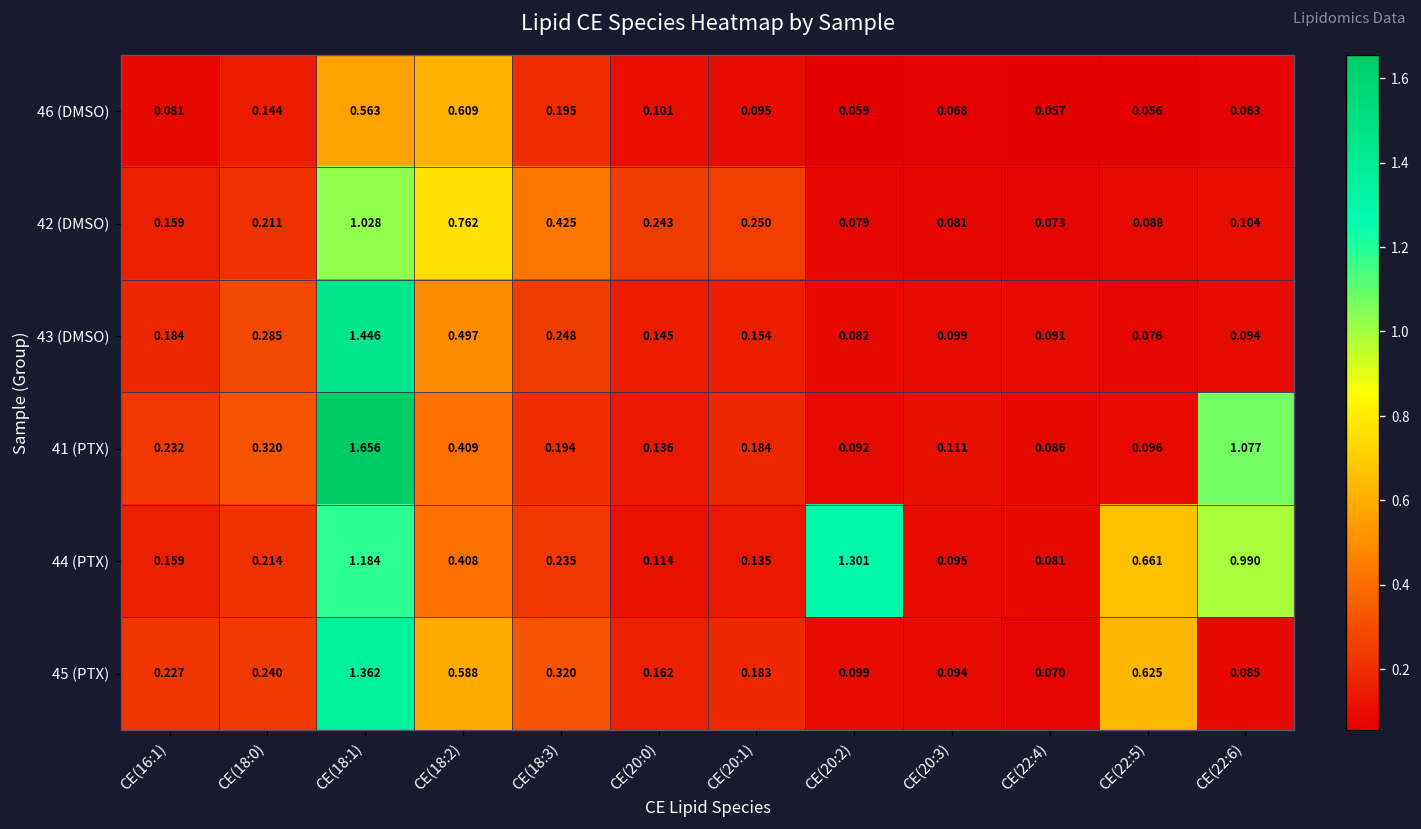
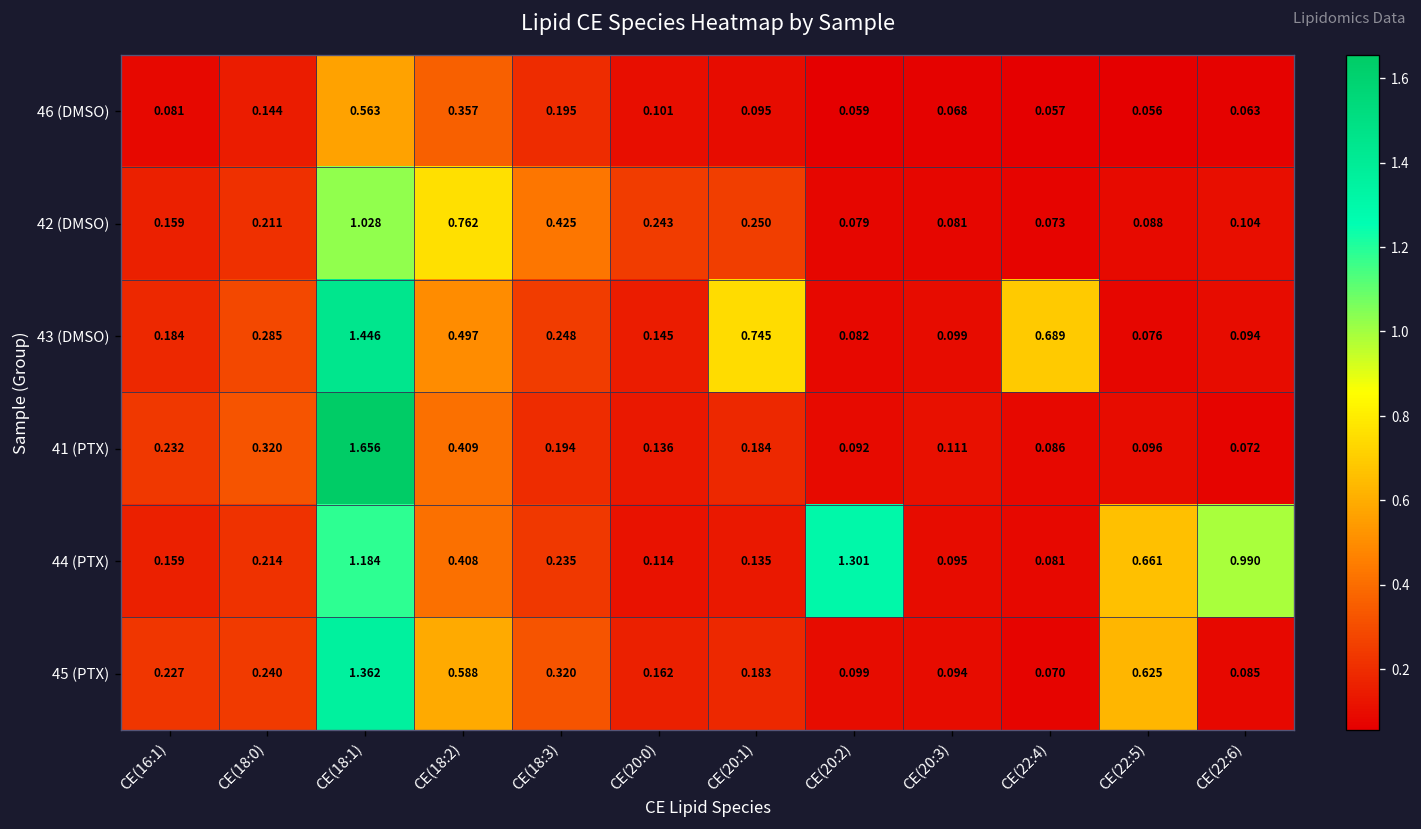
46 (DMSO), CE(18:2): 0.609 -> 0.357
43 (DMSO), CE(20:1): 0.154 -> 0.745
43 (DMSO), CE(22:4): 0.091 -> 0.689
41 (PTX), CE(22:6): 1.077 -> 0.072
